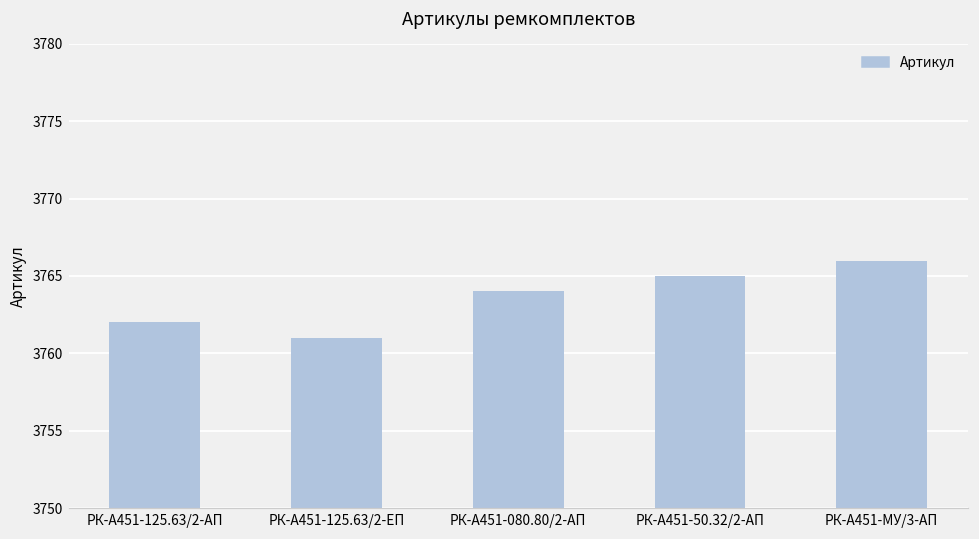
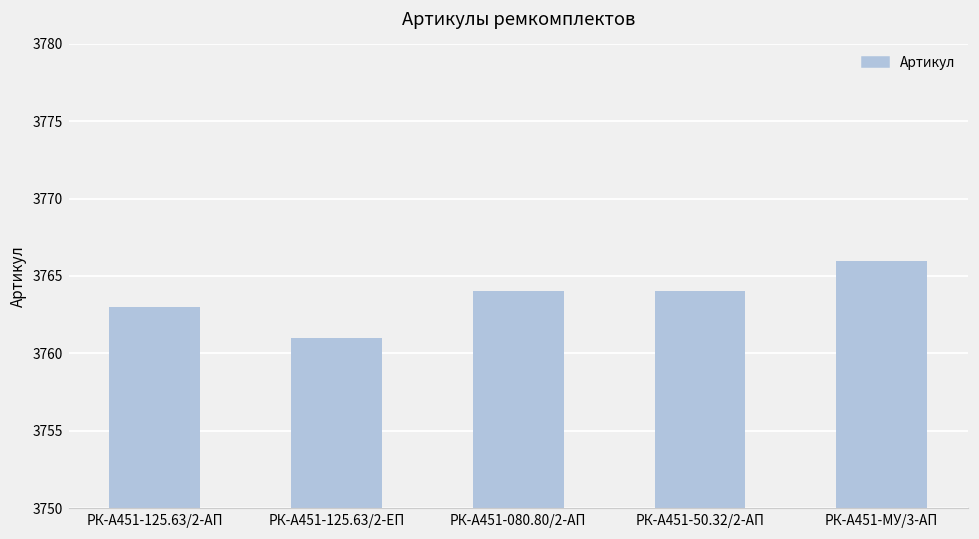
РК-А451-125.63/2-АП: 3762 -> 3763
РК-А451-50.32/2-АП: 3765 -> 3764
